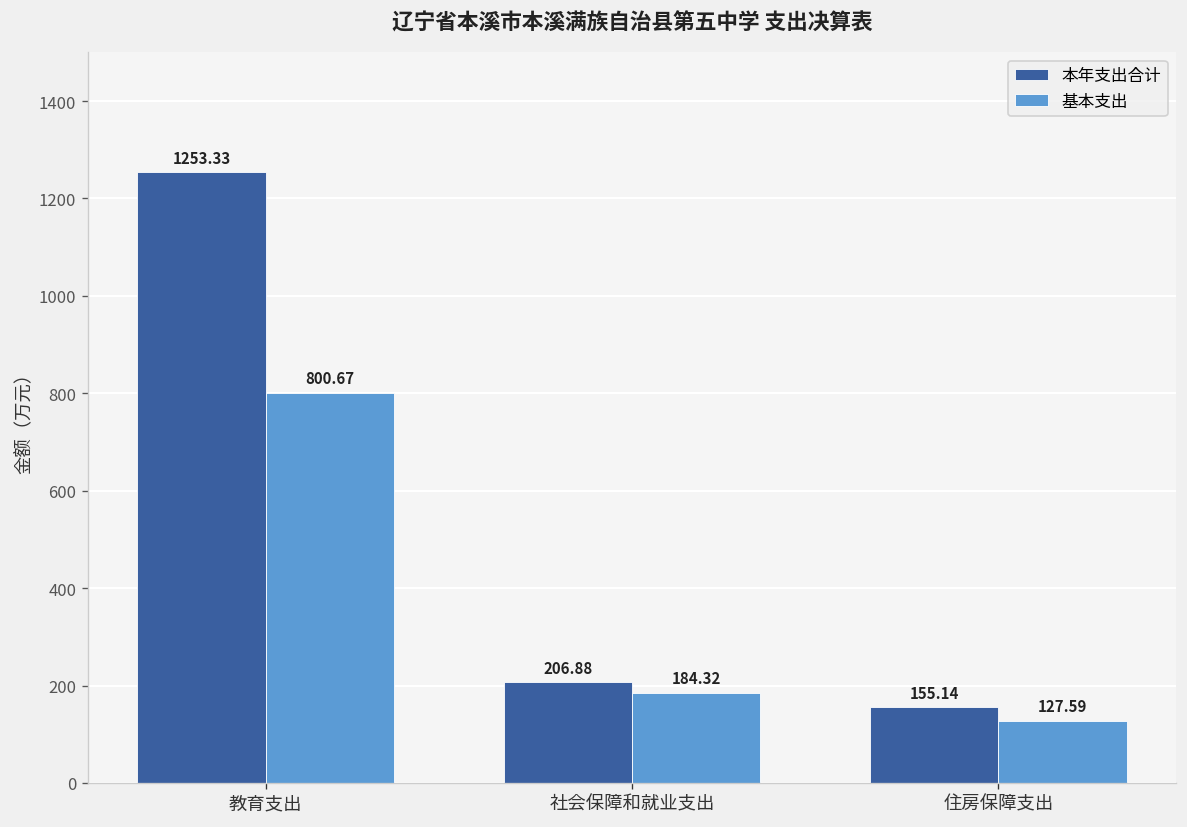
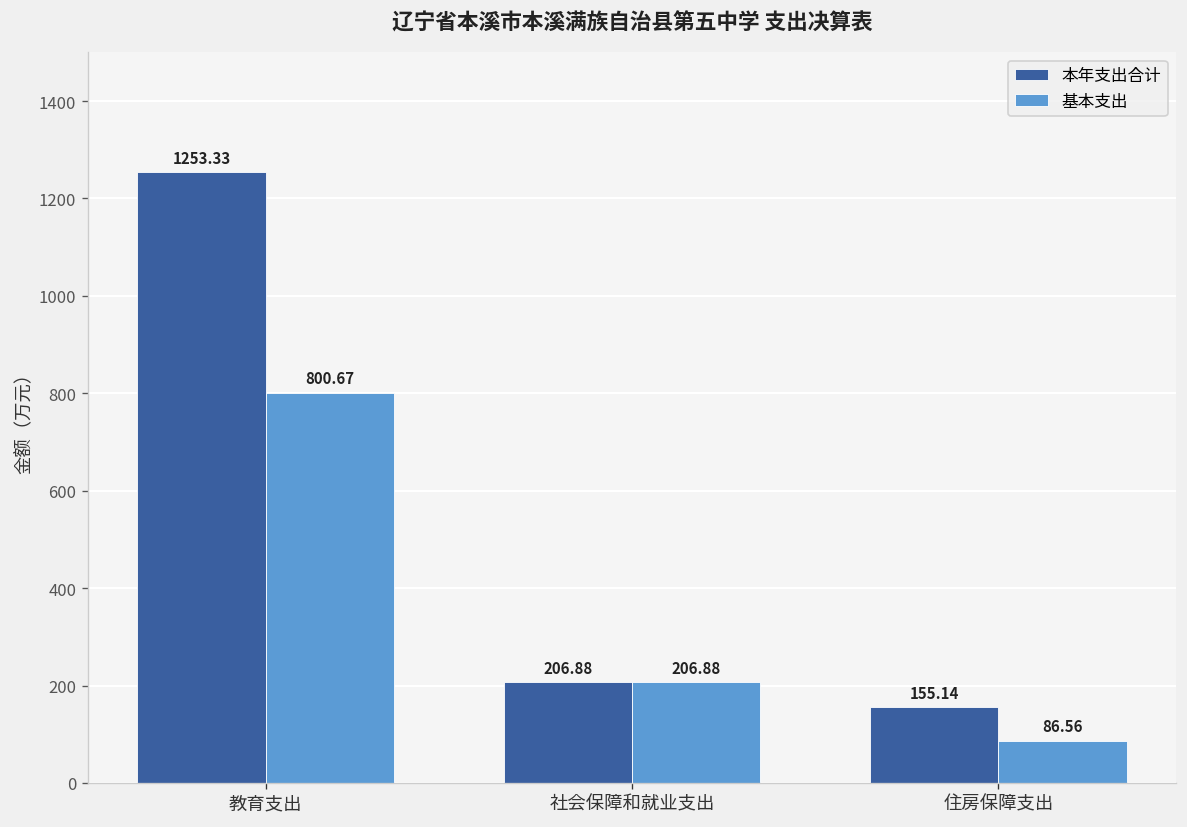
基本支出, 社会保障和就业支出: 184.32 -> 206.88
基本支出, 住房保障支出: 127.59 -> 86.56
